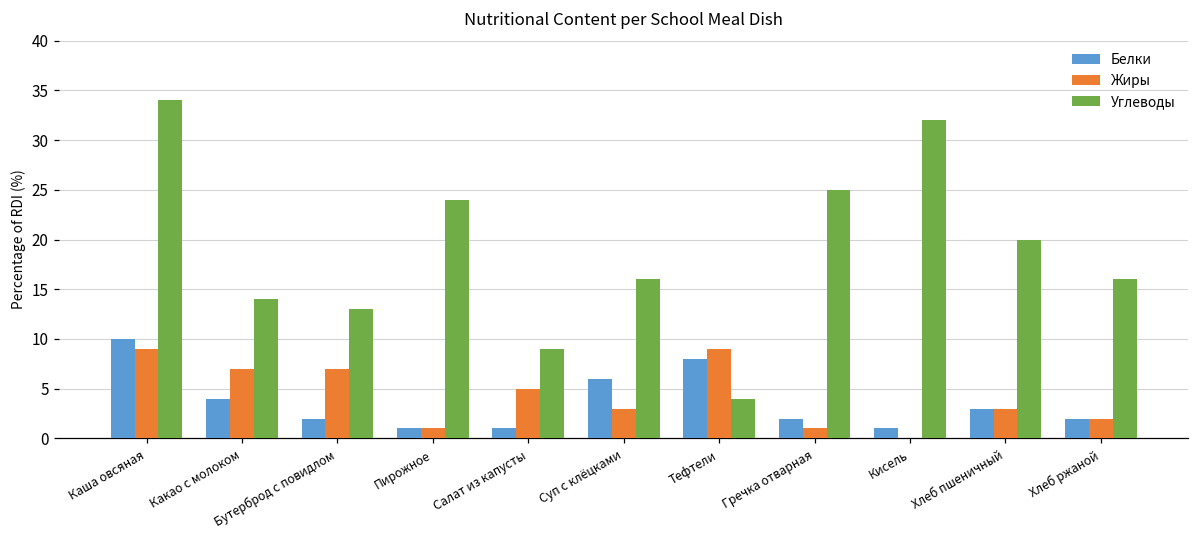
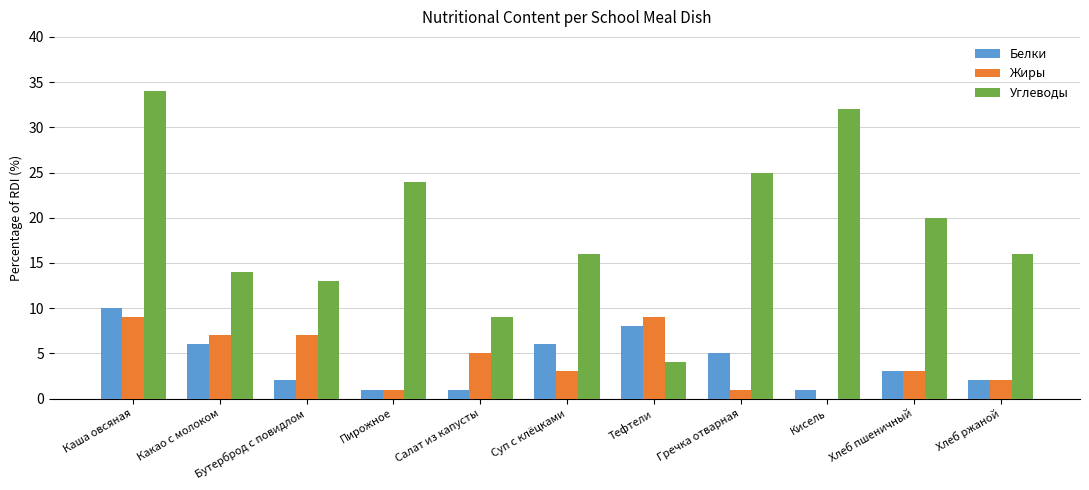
Белки, Какао с молоком: 4 -> 6
Белки, Гречка отварная: 2 -> 5
